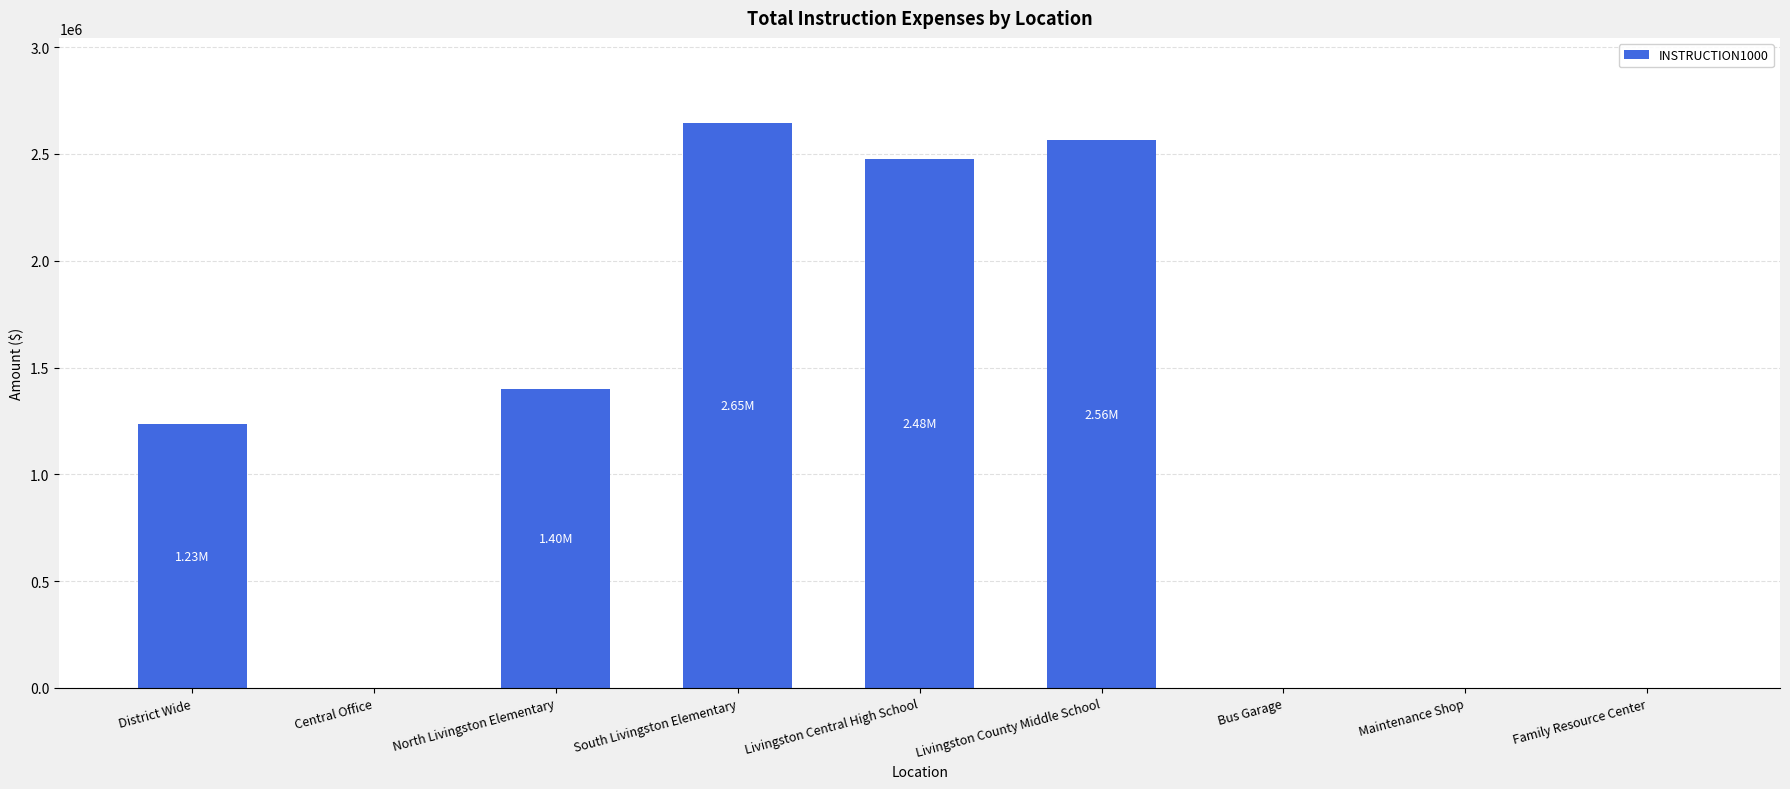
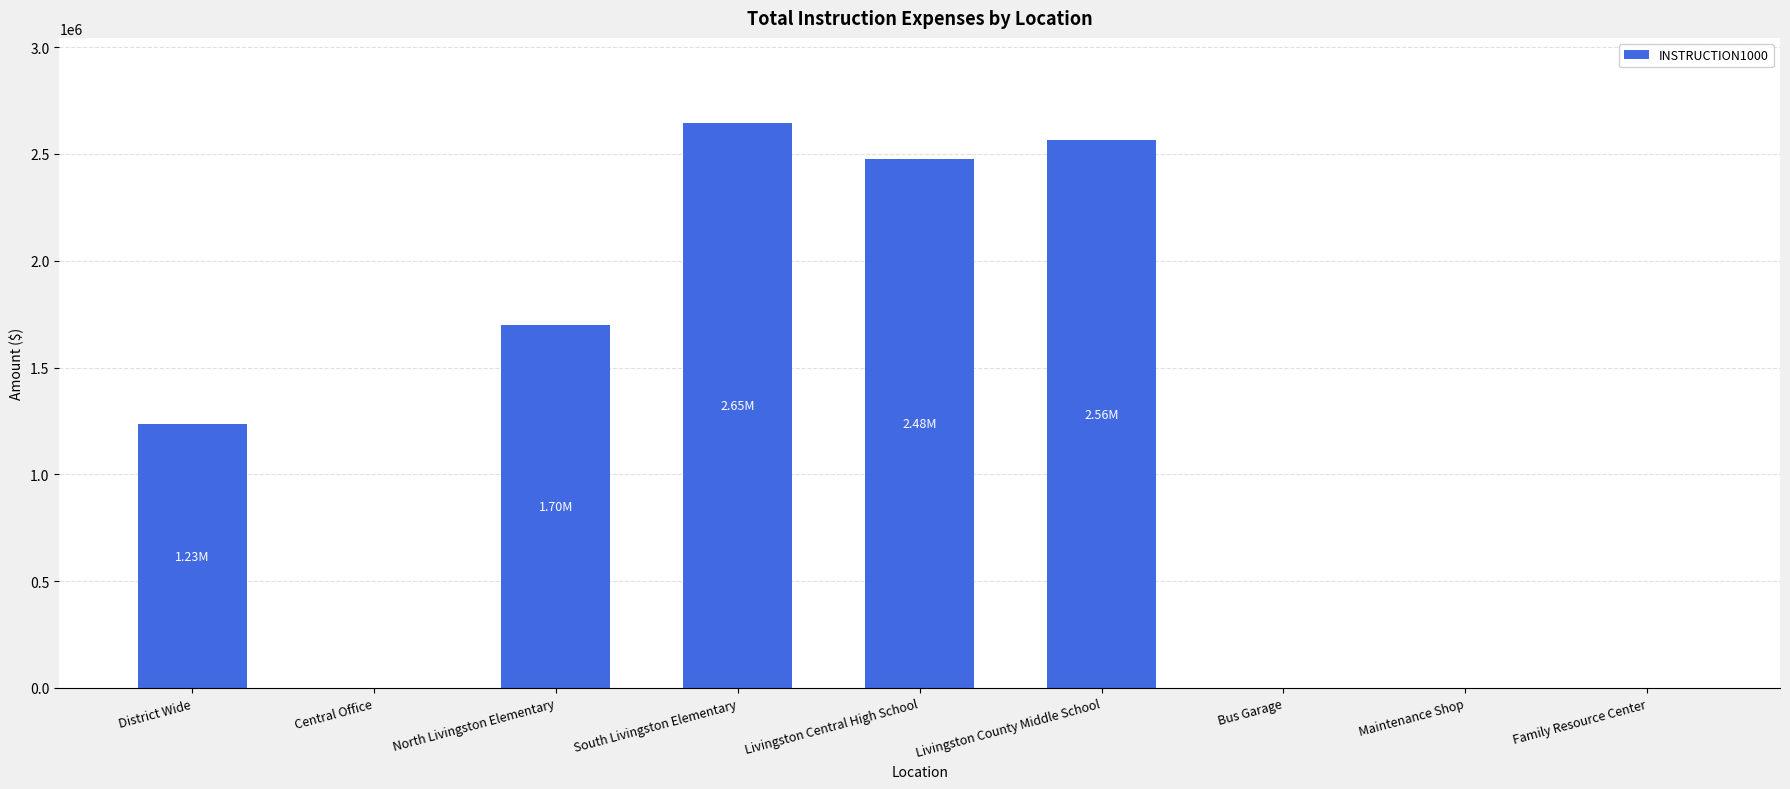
North Livingston Elementary: 1.40M -> 1.70M
